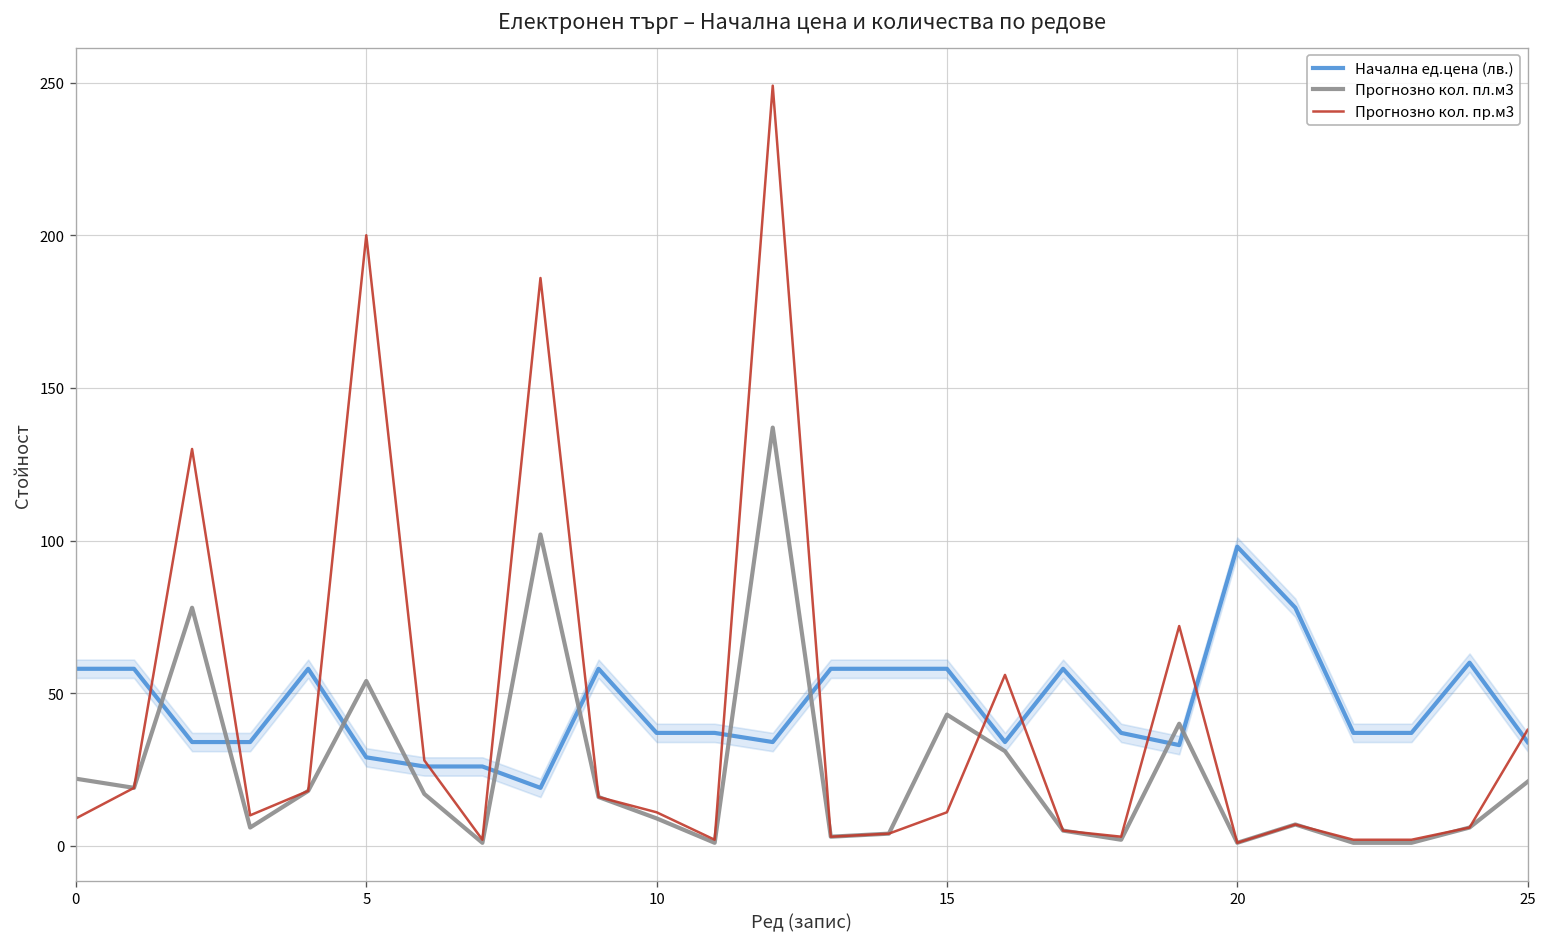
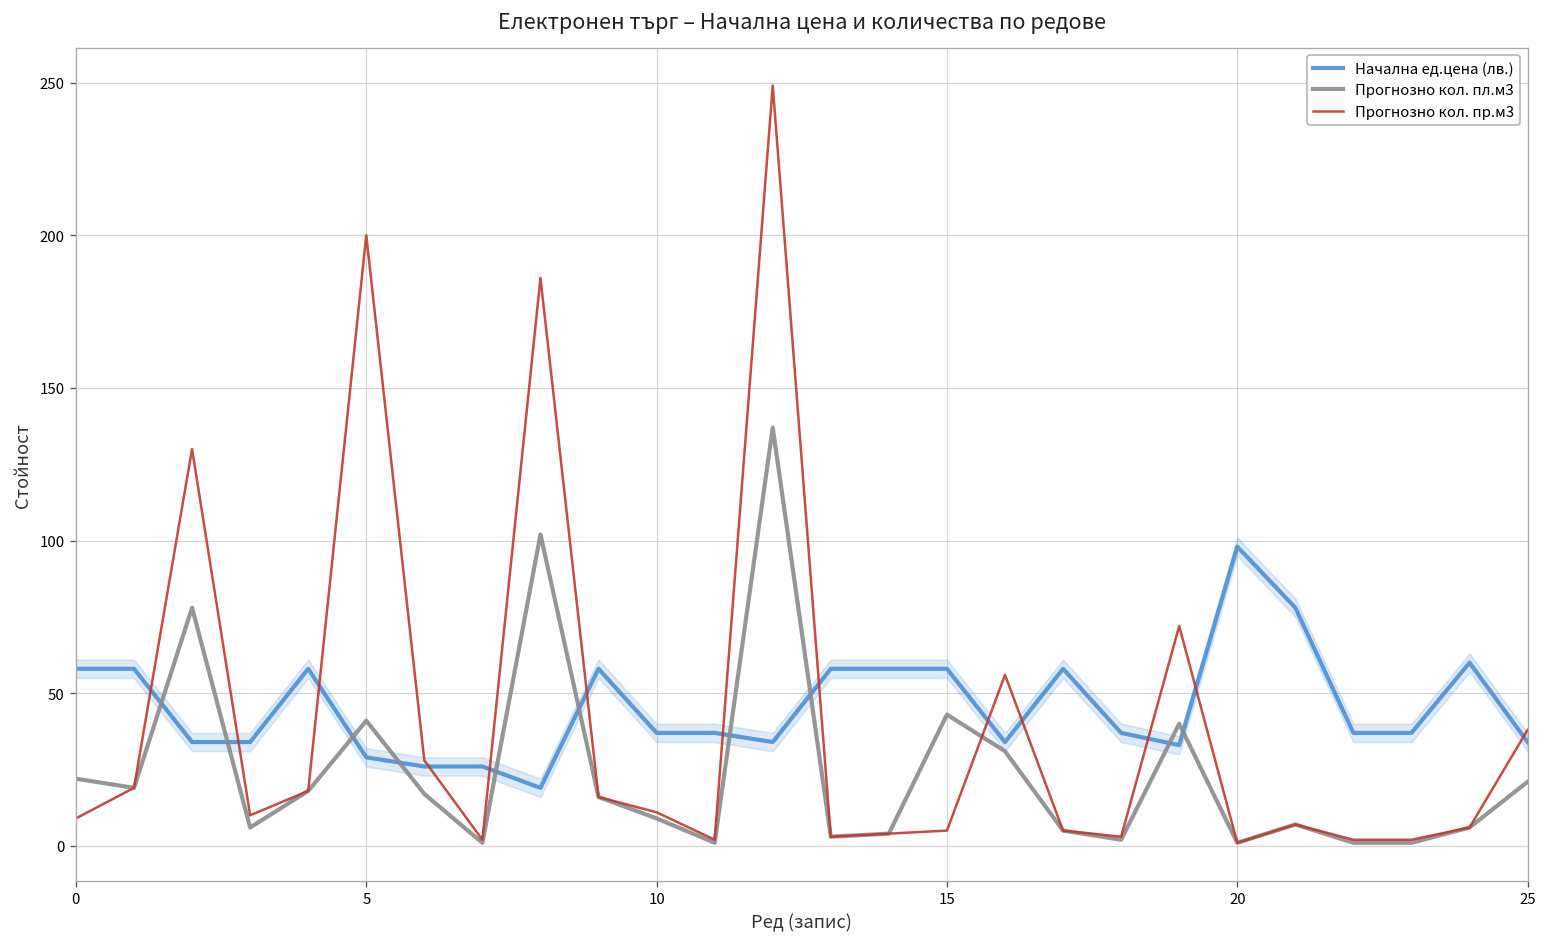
Прогнозно кол. пл.м3, 5: 54 -> 41
Прогнозно кол. пр.м3, 15: 11 -> 5
